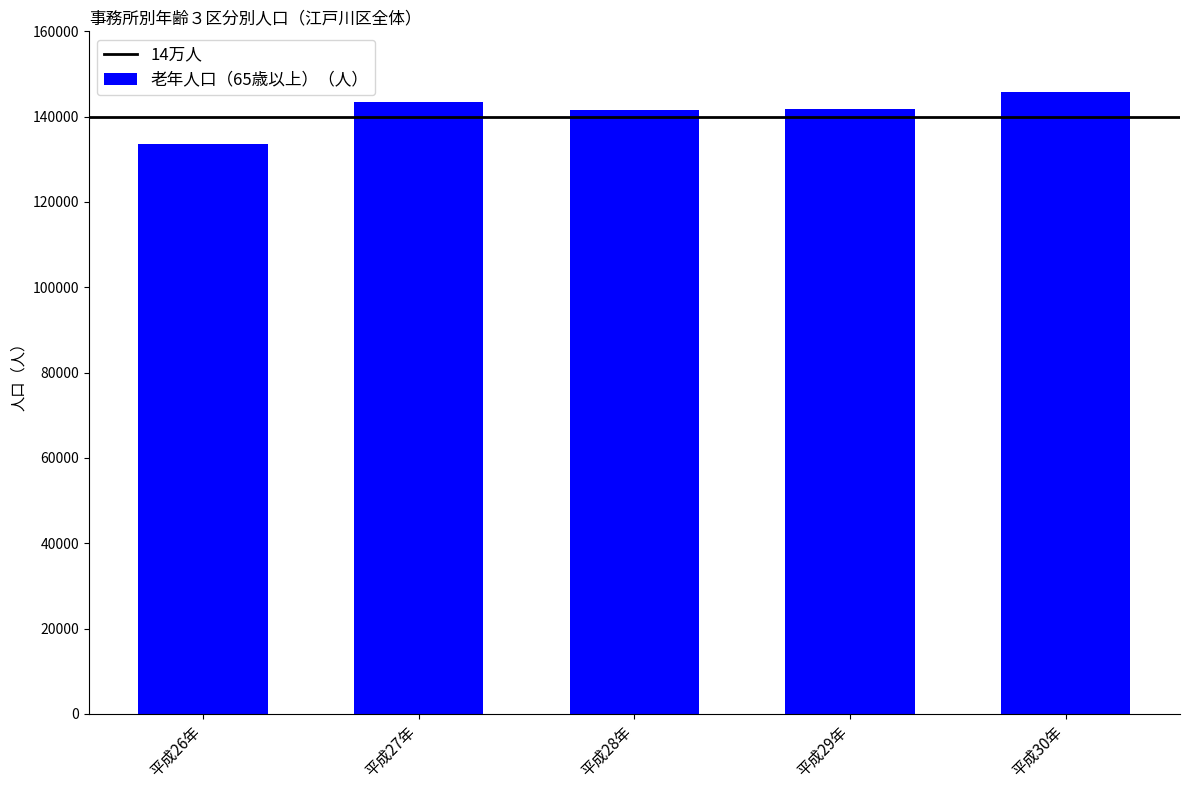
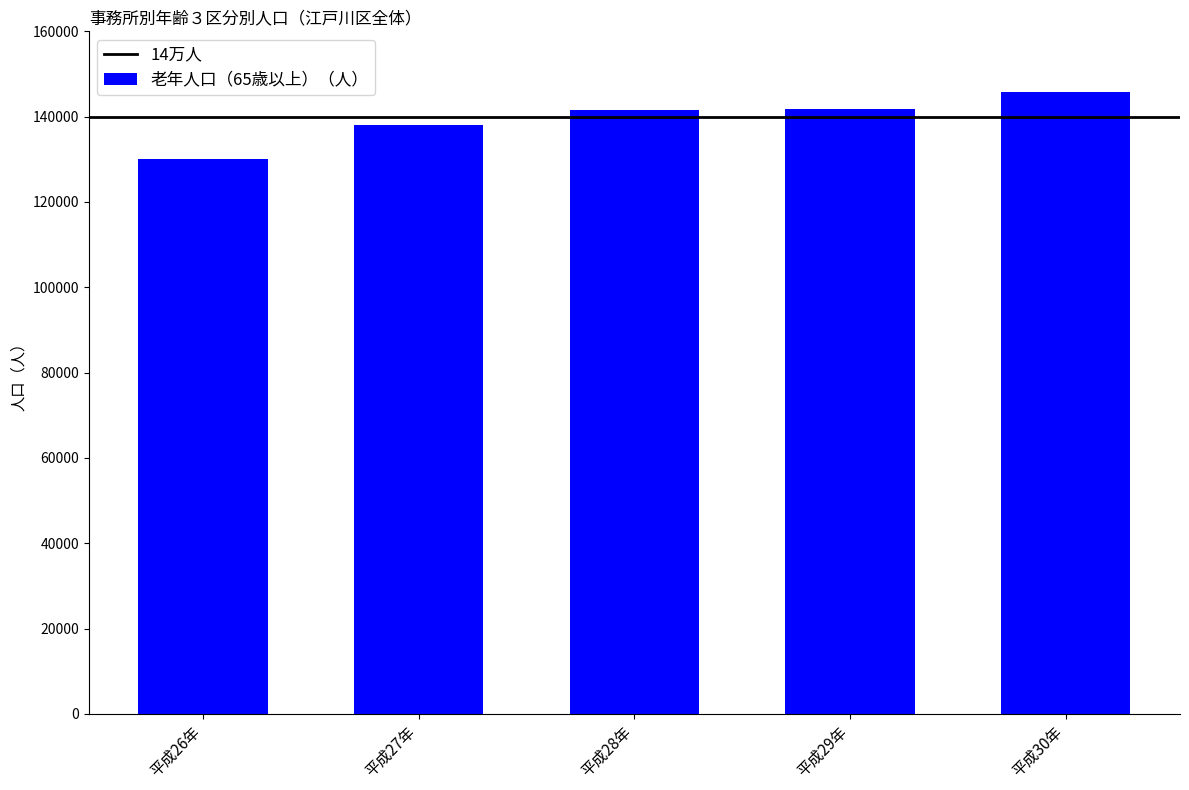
平成26年: 134000 -> 130000
平成27年: 143000 -> 138000
